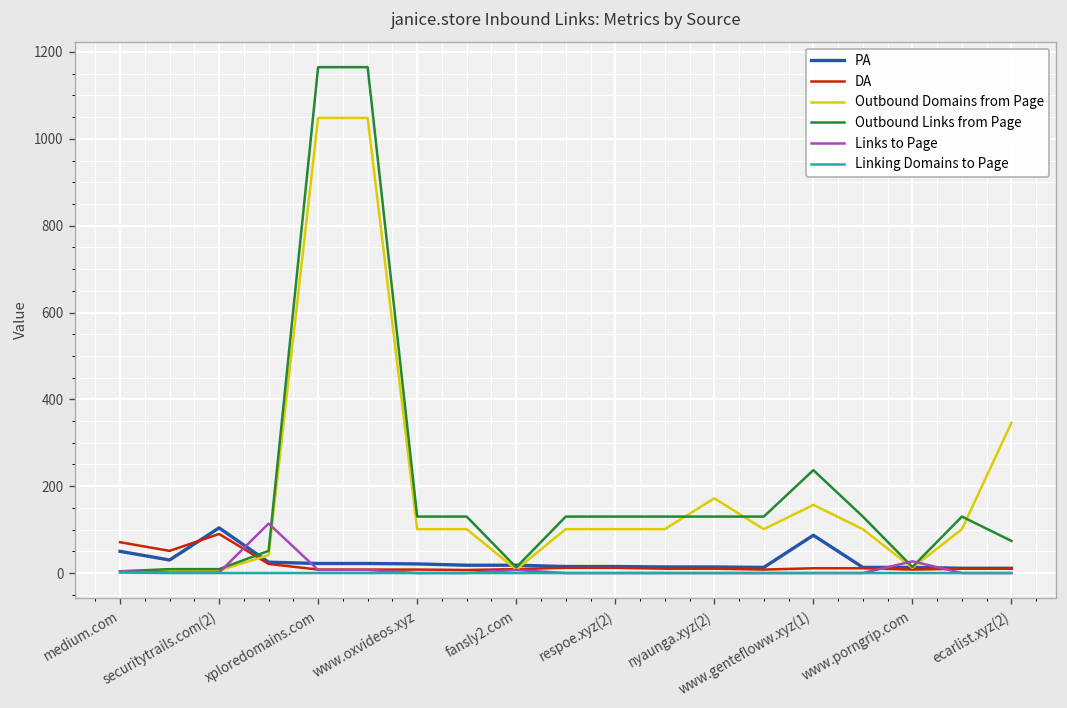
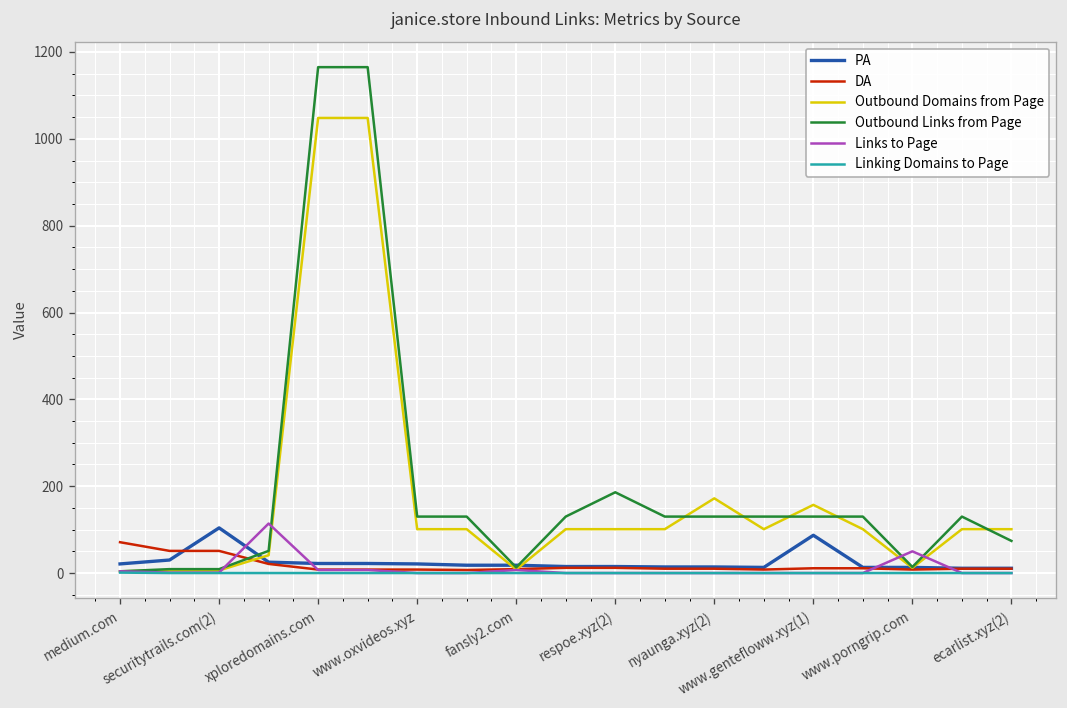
PA, medium.com: 50 -> 20
DA, securitytrails.com(2): 90 -> 50
Outbound Links from Page, respoe.xyz(2): 130 -> 190
Outbound Links from Page, www.gentefloww.xyz(1): 240 -> 130
Links to Page, www.porngrip.com: 30 -> 50
Outbound Domains from Page, ecarlist.xyz(2): 350 -> 100
